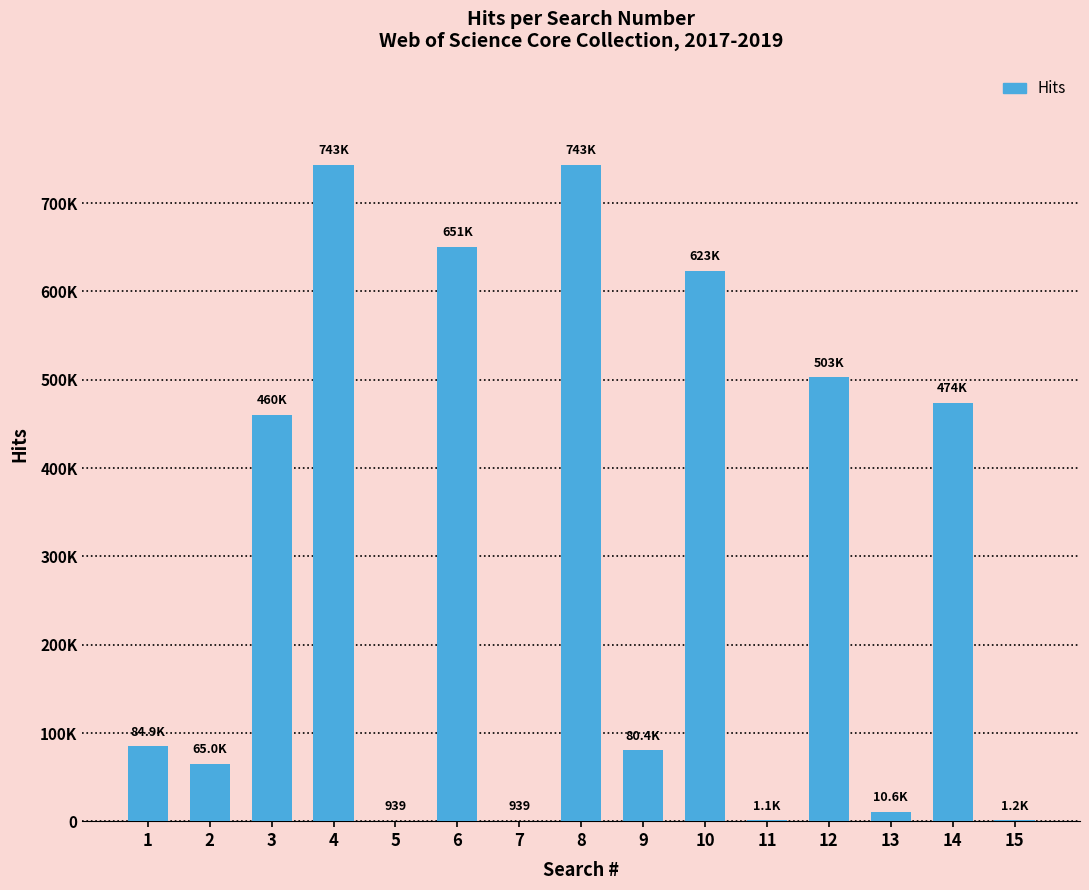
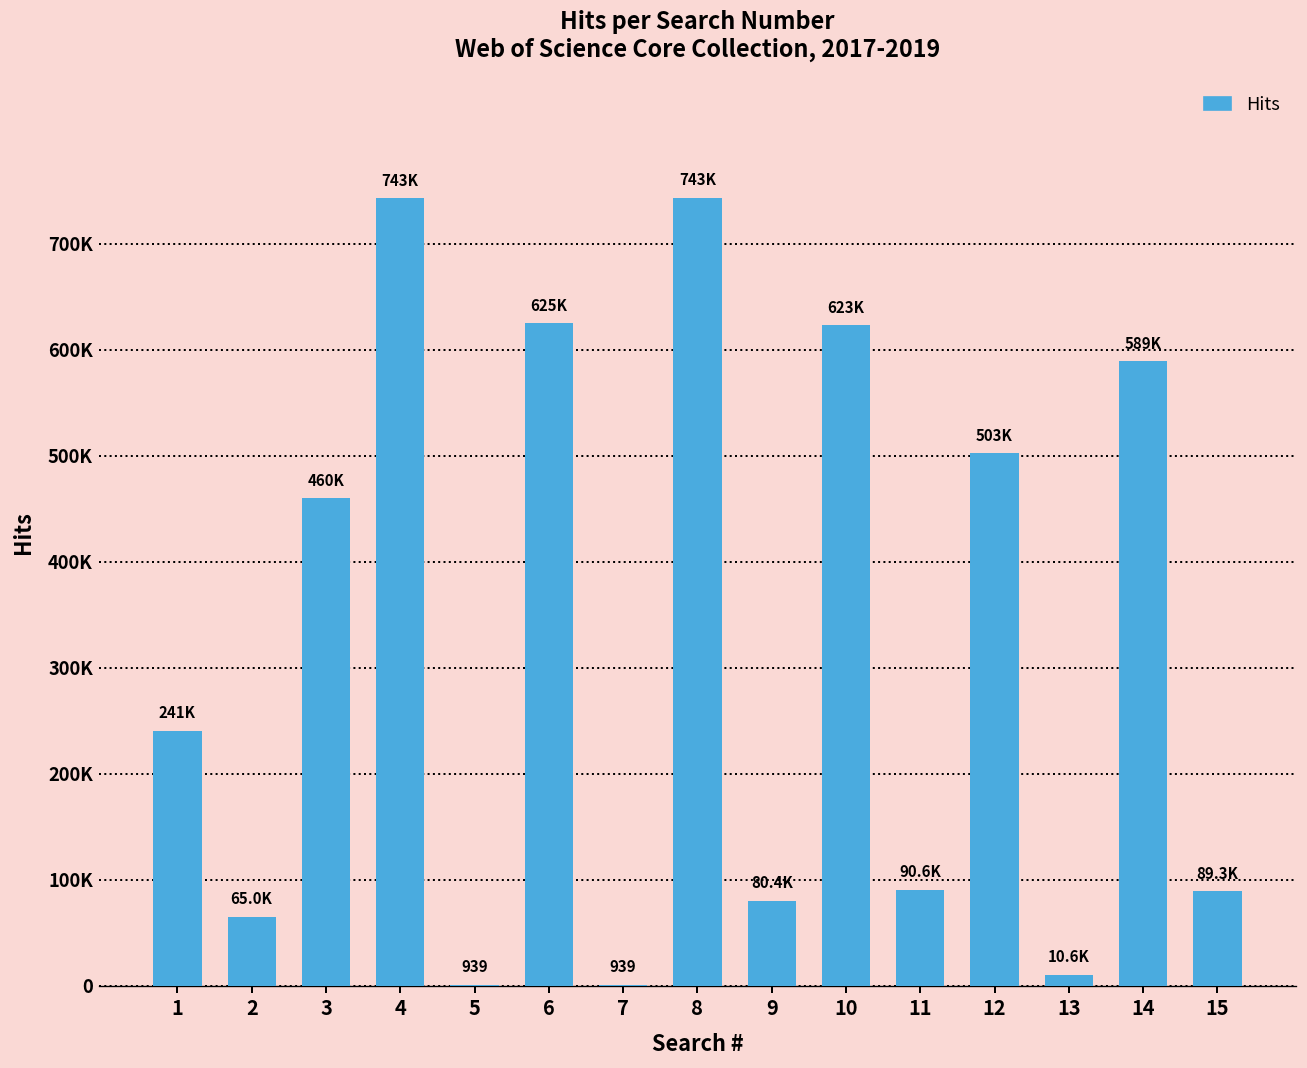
1: 84.9K -> 241K
6: 651K -> 625K
11: 1.1K -> 90.6K
14: 474K -> 589K
15: 1.2K -> 89.3K
